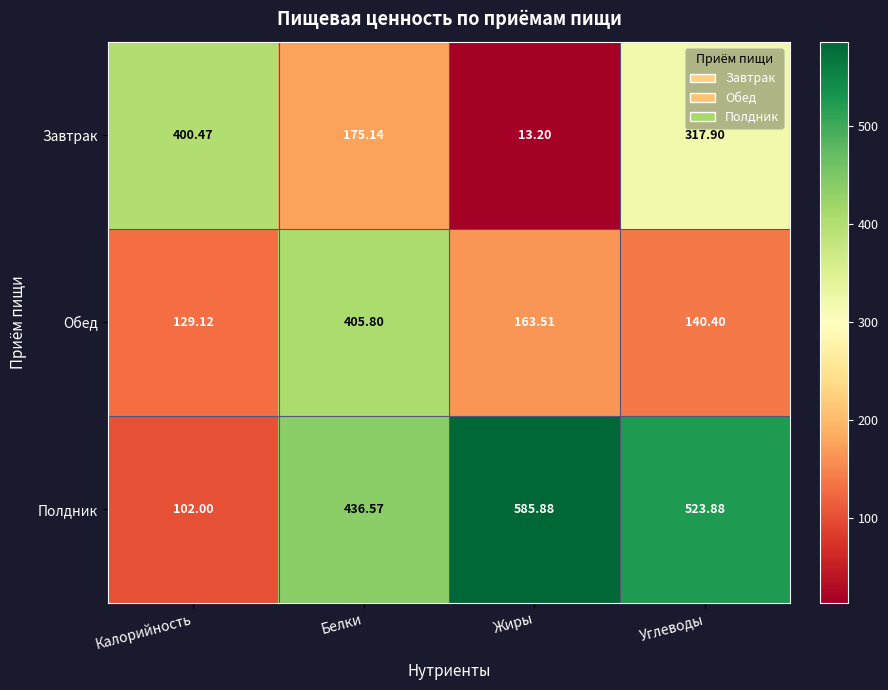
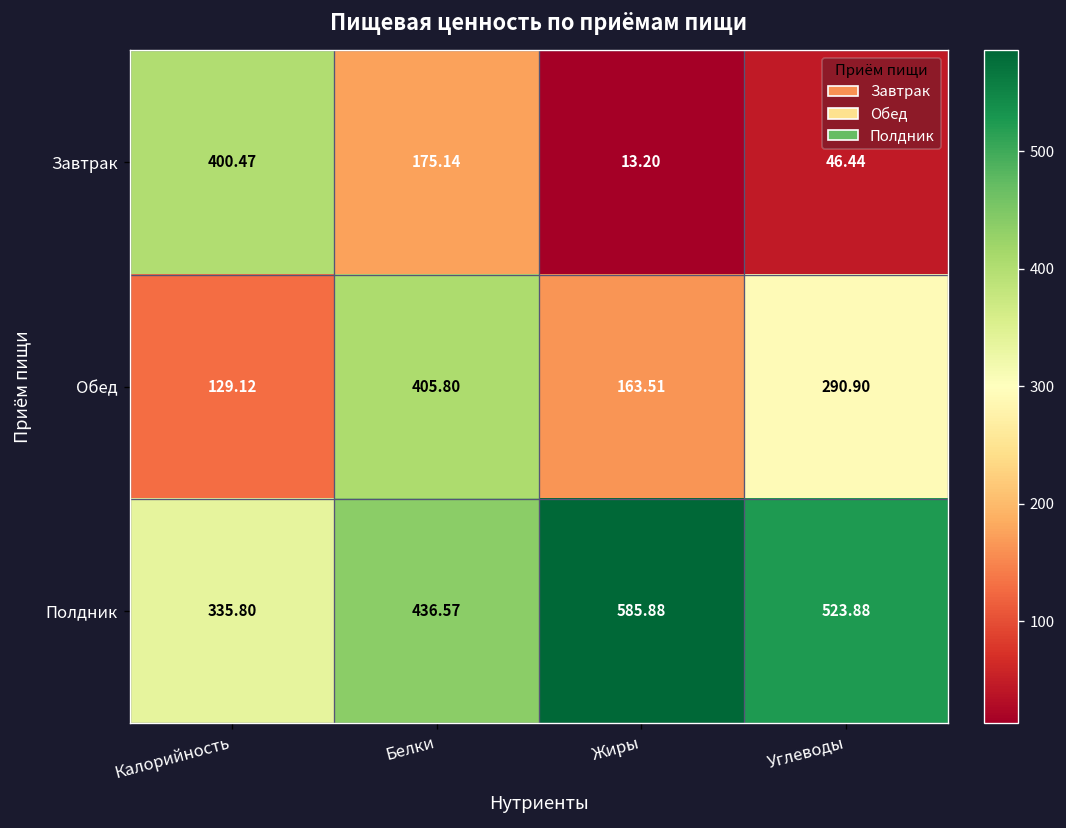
Завтрак, Углеводы: 317.90 -> 46.44
Обед, Углеводы: 140.40 -> 290.90
Полдник, Калорийность: 102.00 -> 335.80
